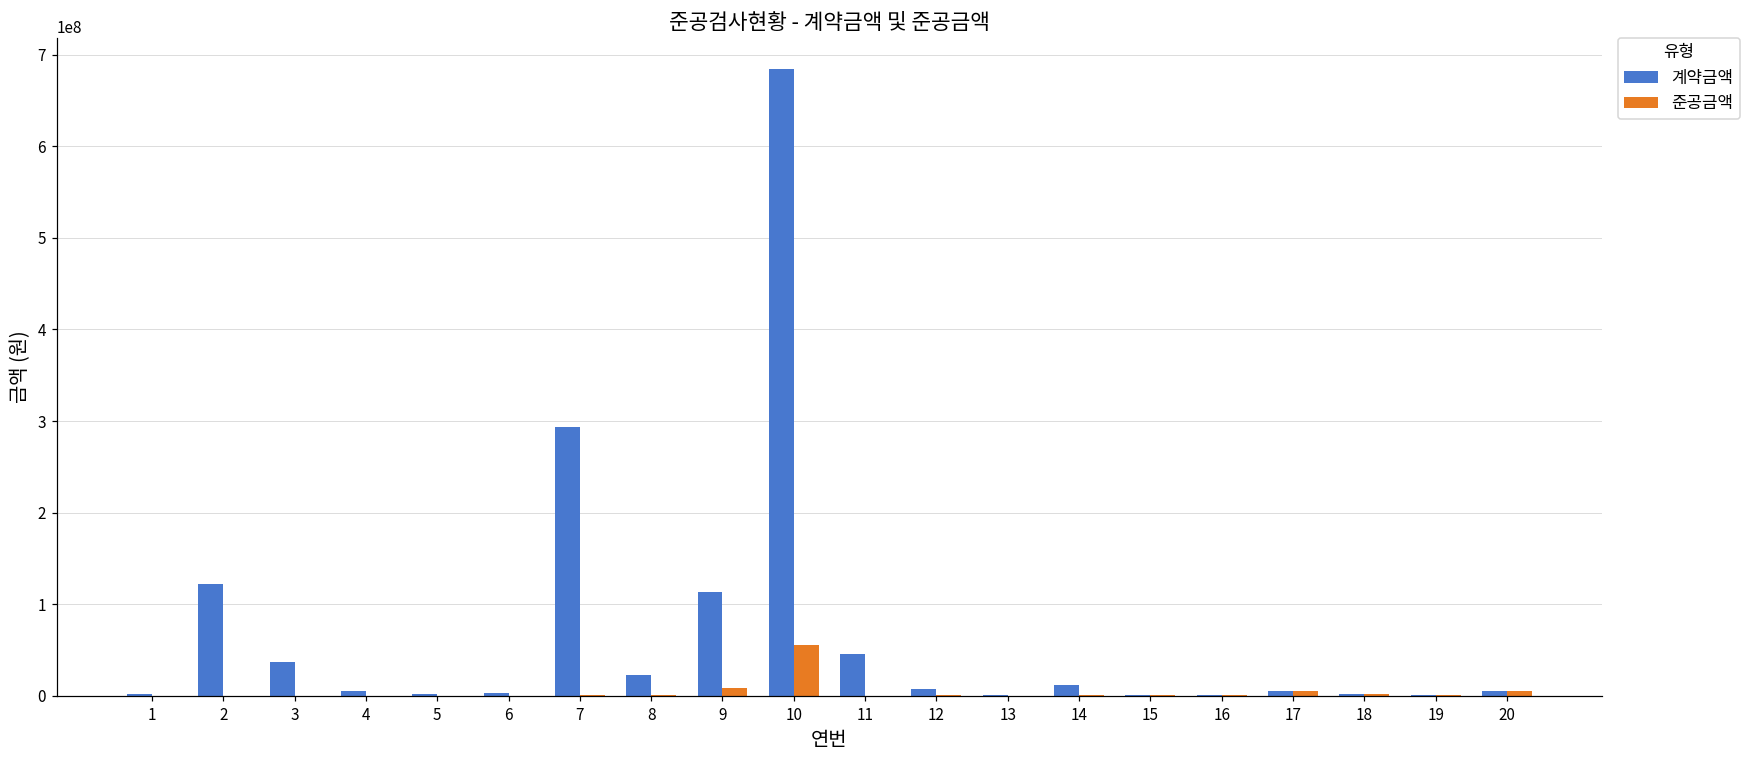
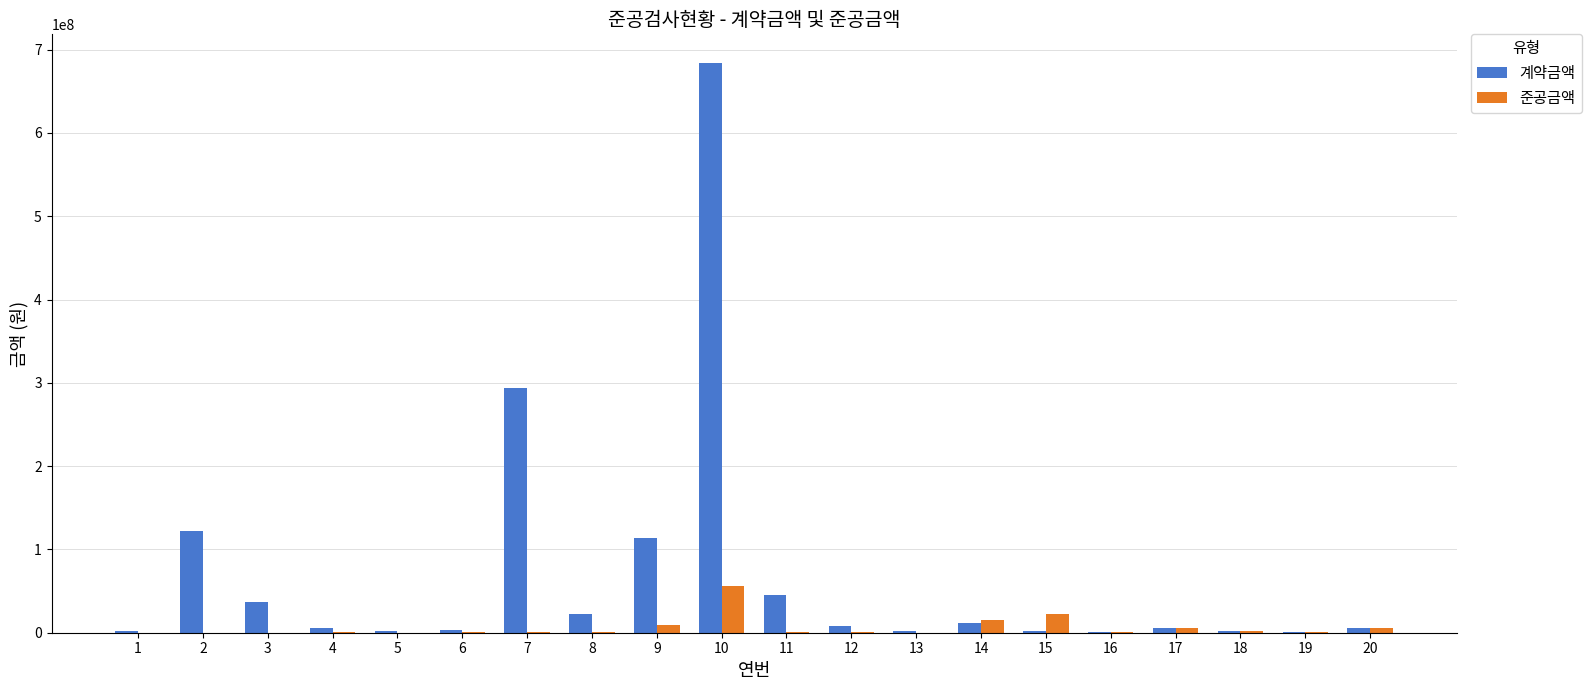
준공금액, 14: 0 -> 10000000
준공금액, 15: 0 -> 20000000
